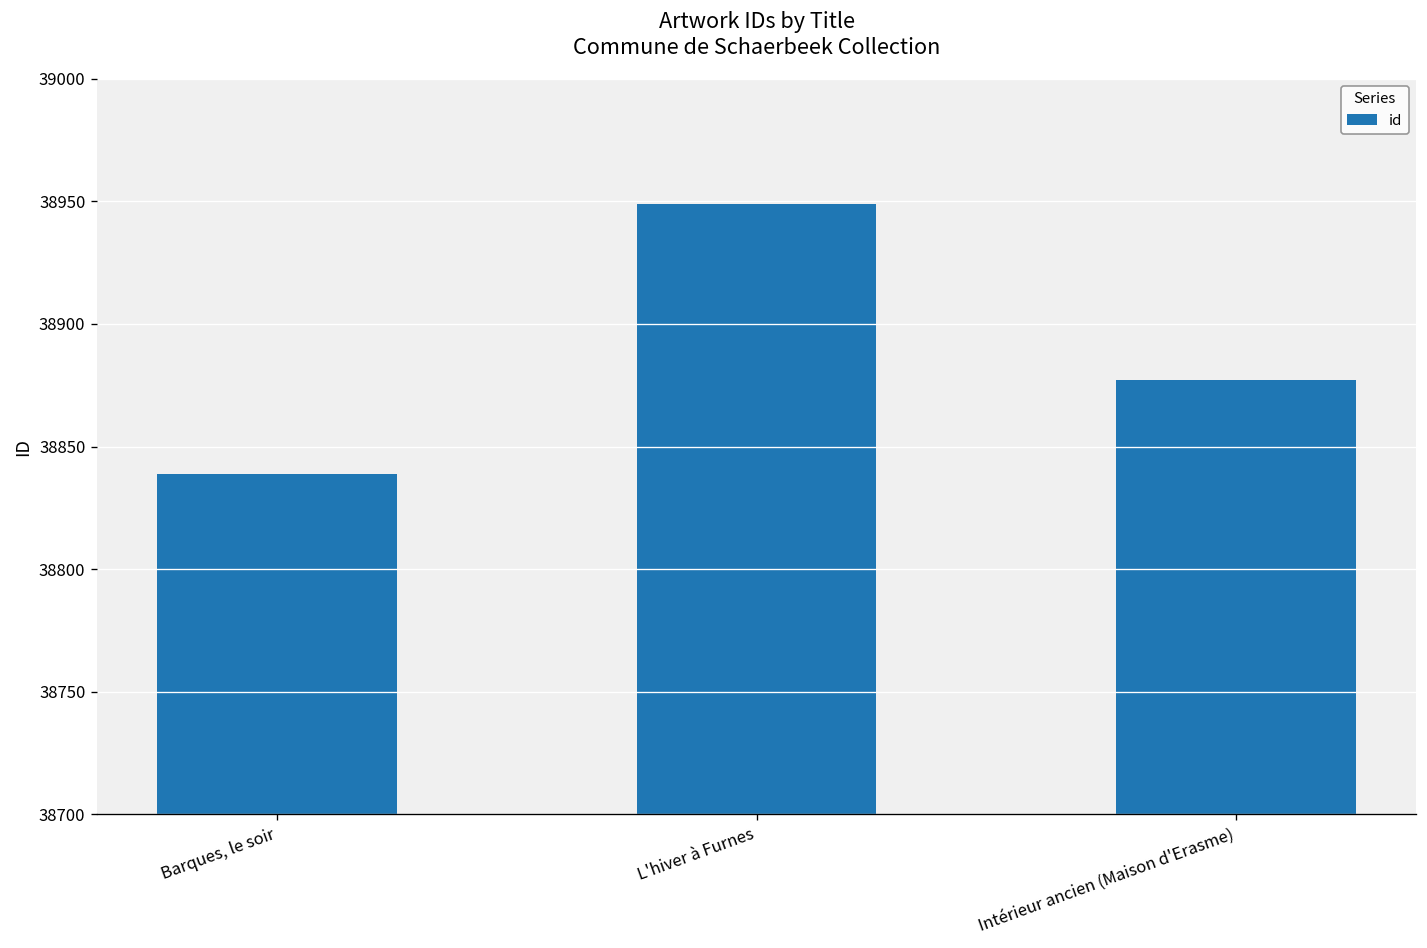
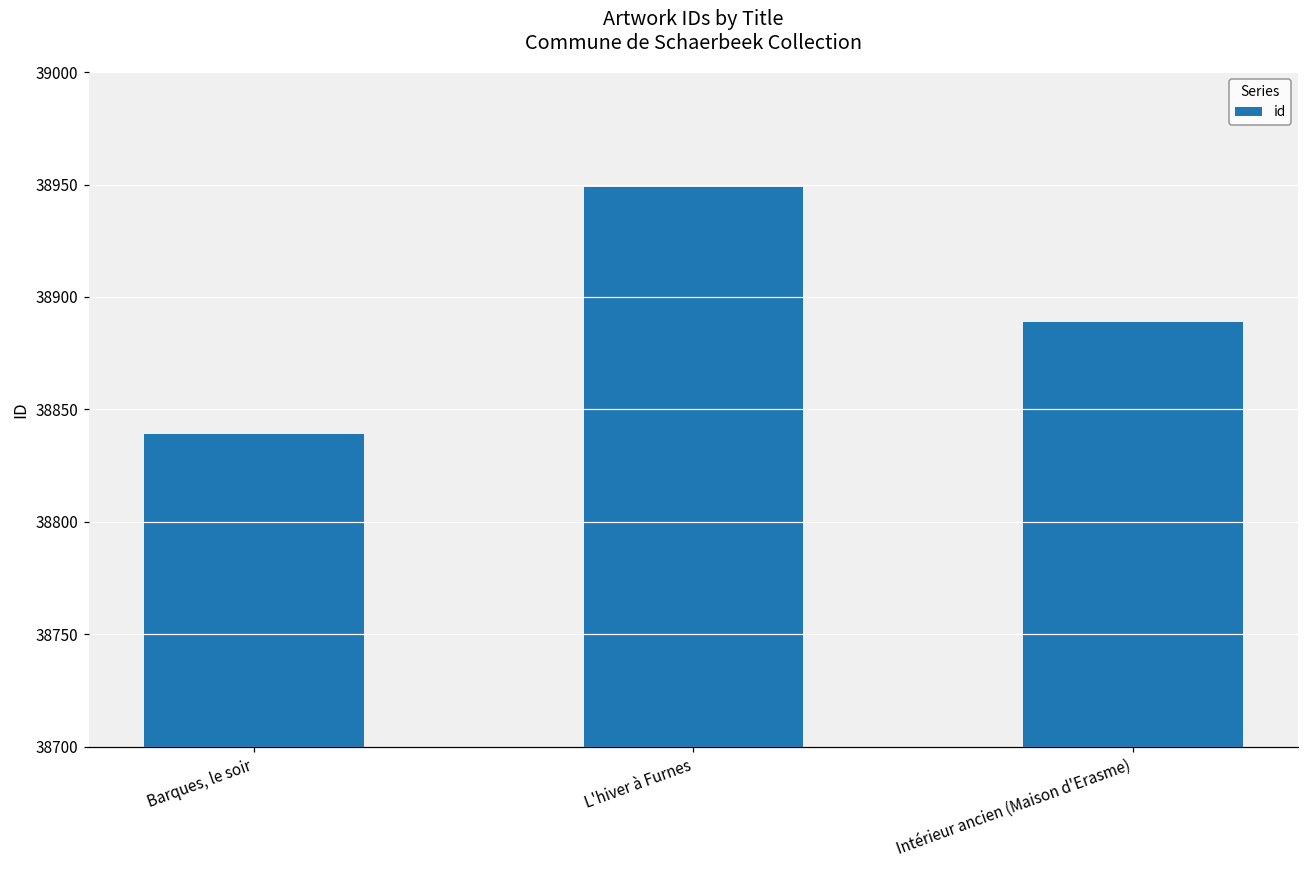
Intérieur ancien (Maison d'Erasme): 38877 -> 38889
